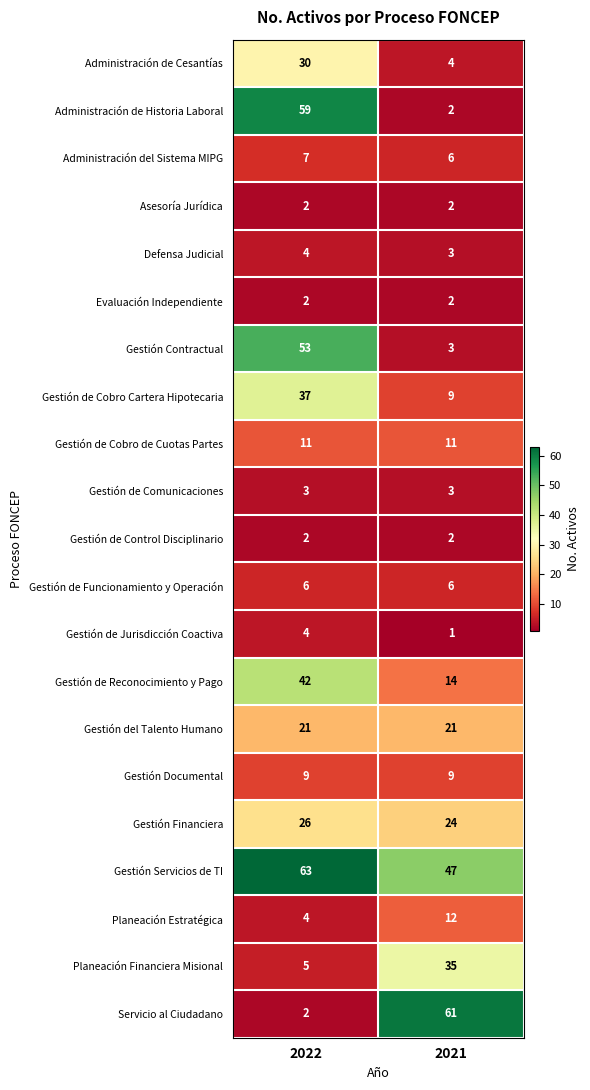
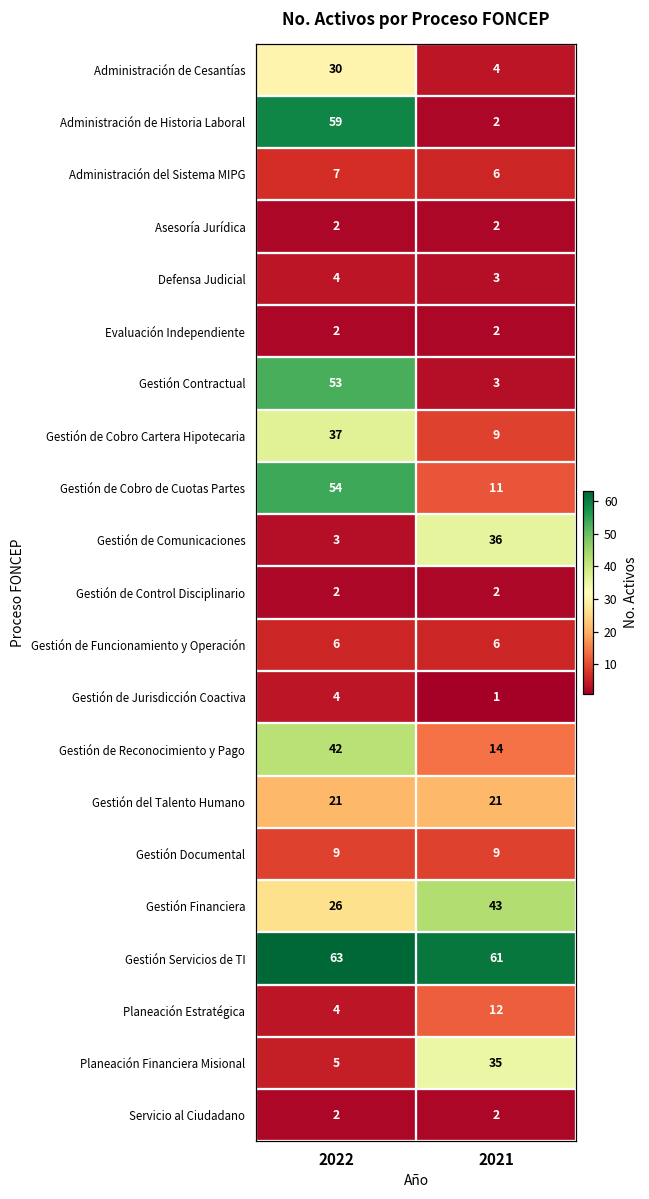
Gestión de Cobro de Cuotas Partes, 2022: 11 -> 54
Gestión de Comunicaciones, 2021: 3 -> 36
Gestión Financiera, 2021: 24 -> 43
Gestión Servicios de TI, 2021: 47 -> 61
Servicio al Ciudadano, 2021: 61 -> 2
